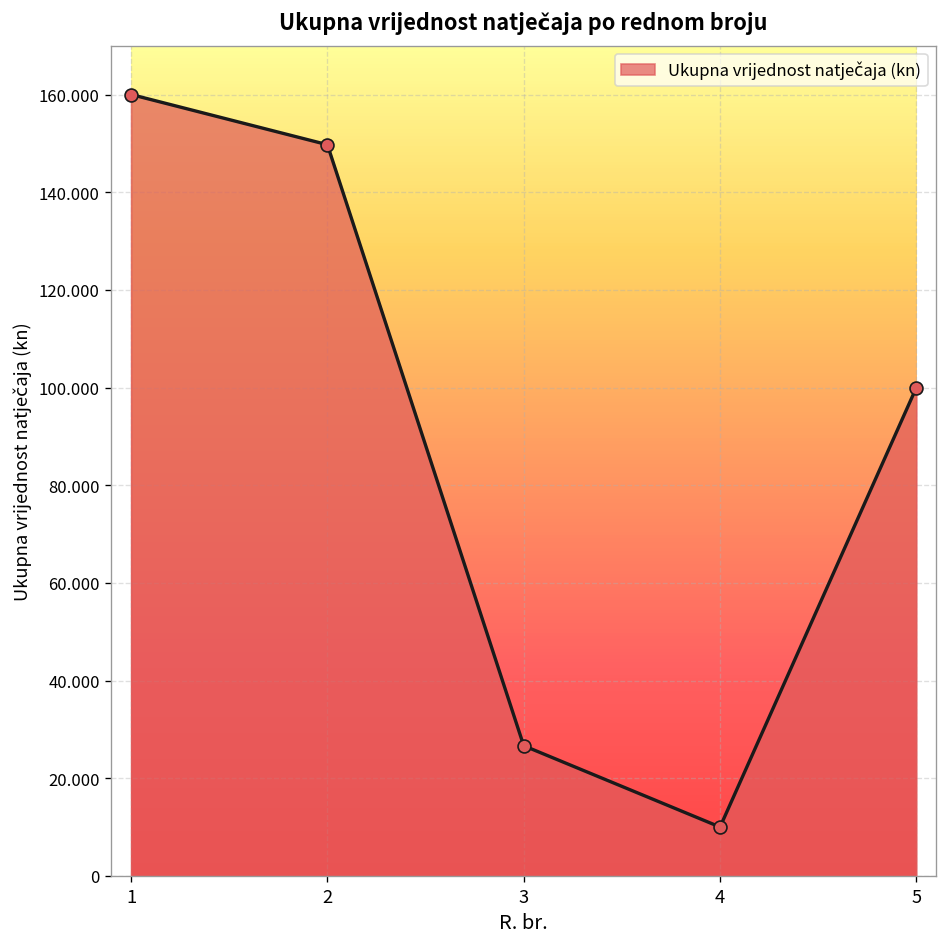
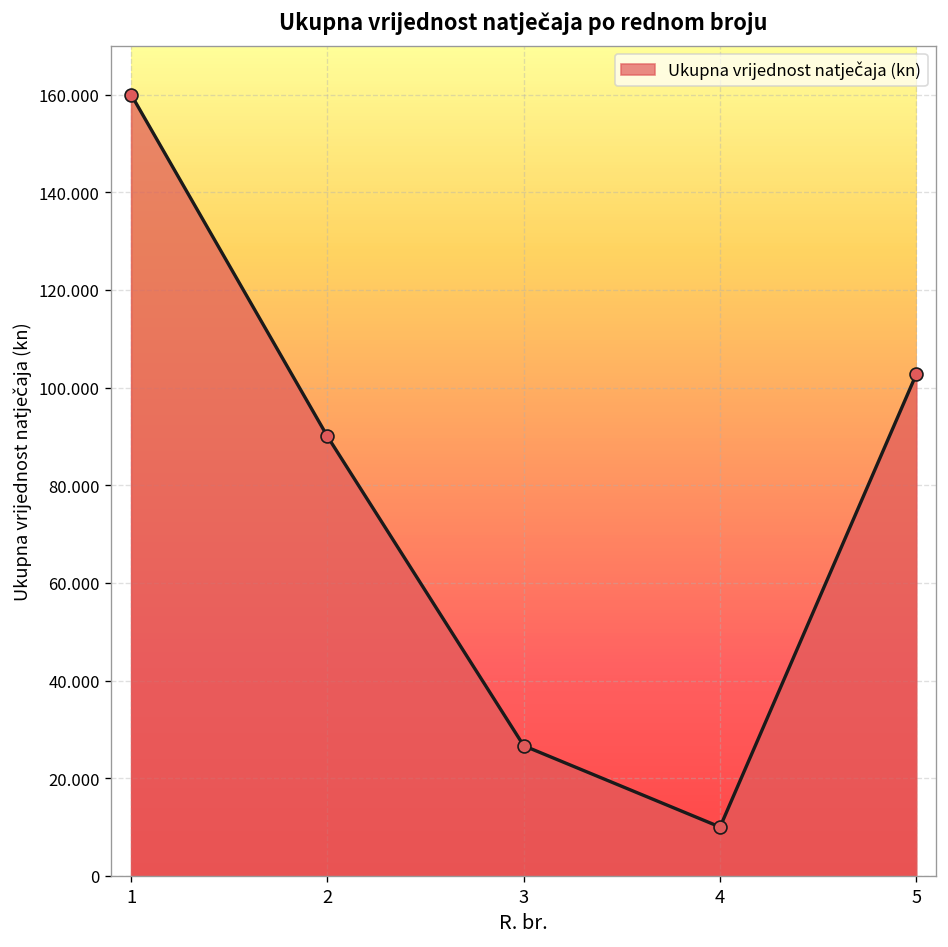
2: 150 -> 90
5: 100 -> 103
